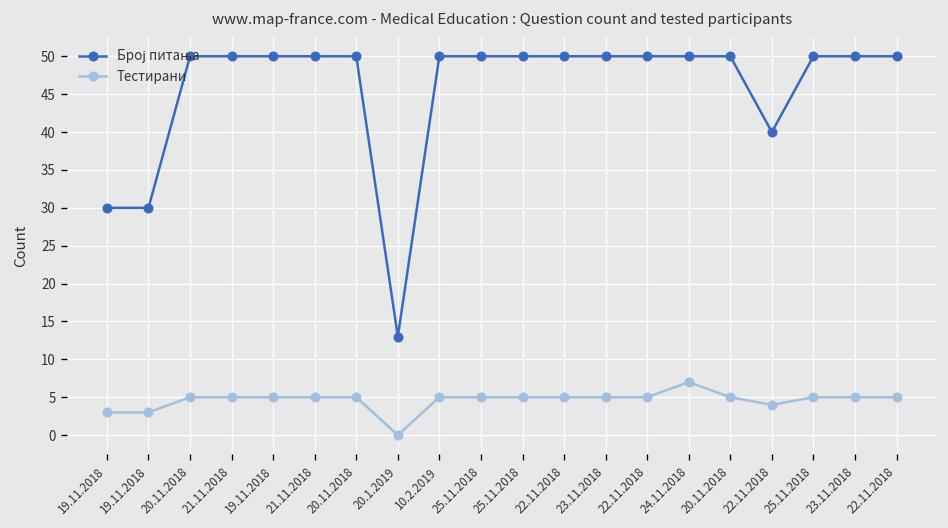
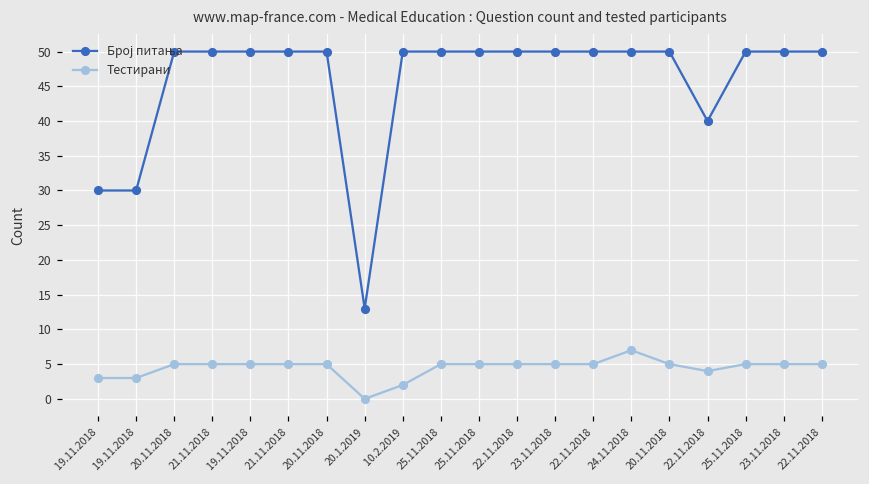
Тестирани, 10.2.2019: 5 -> 2
